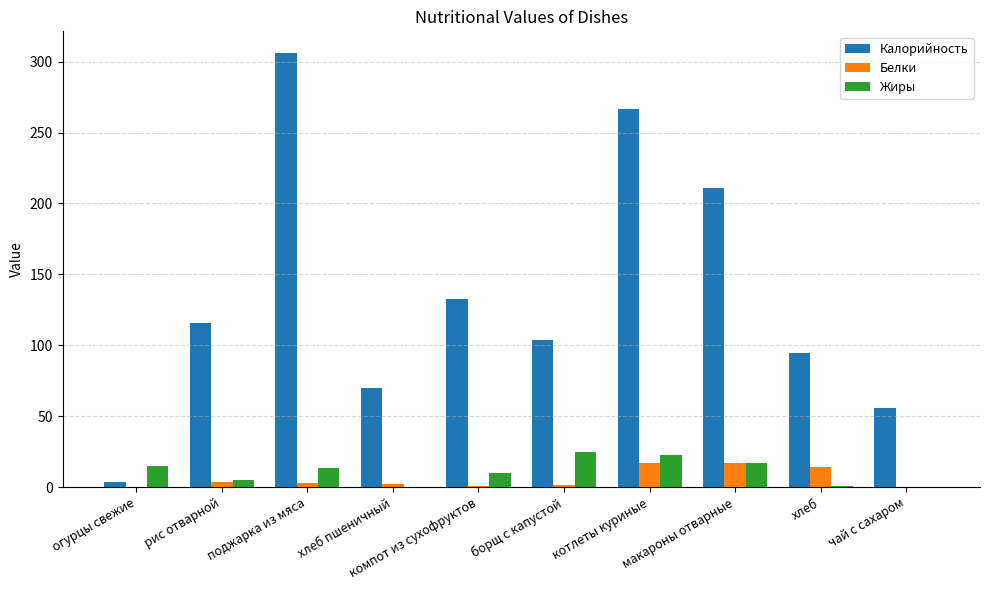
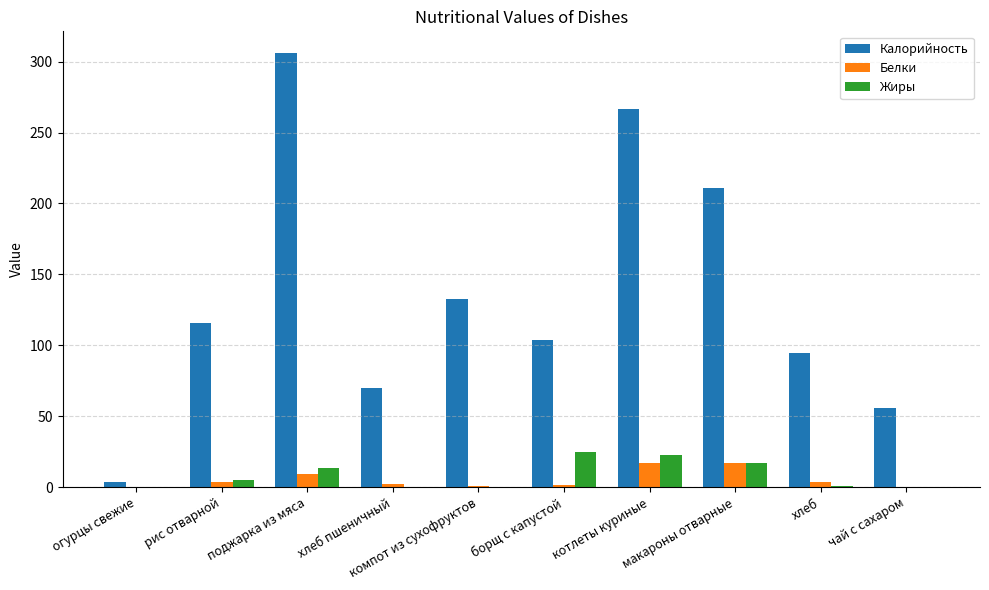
Жиры, огурцы свежие: 15 -> 0
Белки, поджарка из мяса: 3 -> 9
Жиры, компот из сухофруктов: 10 -> 0
Белки, хлеб: 14 -> 4
